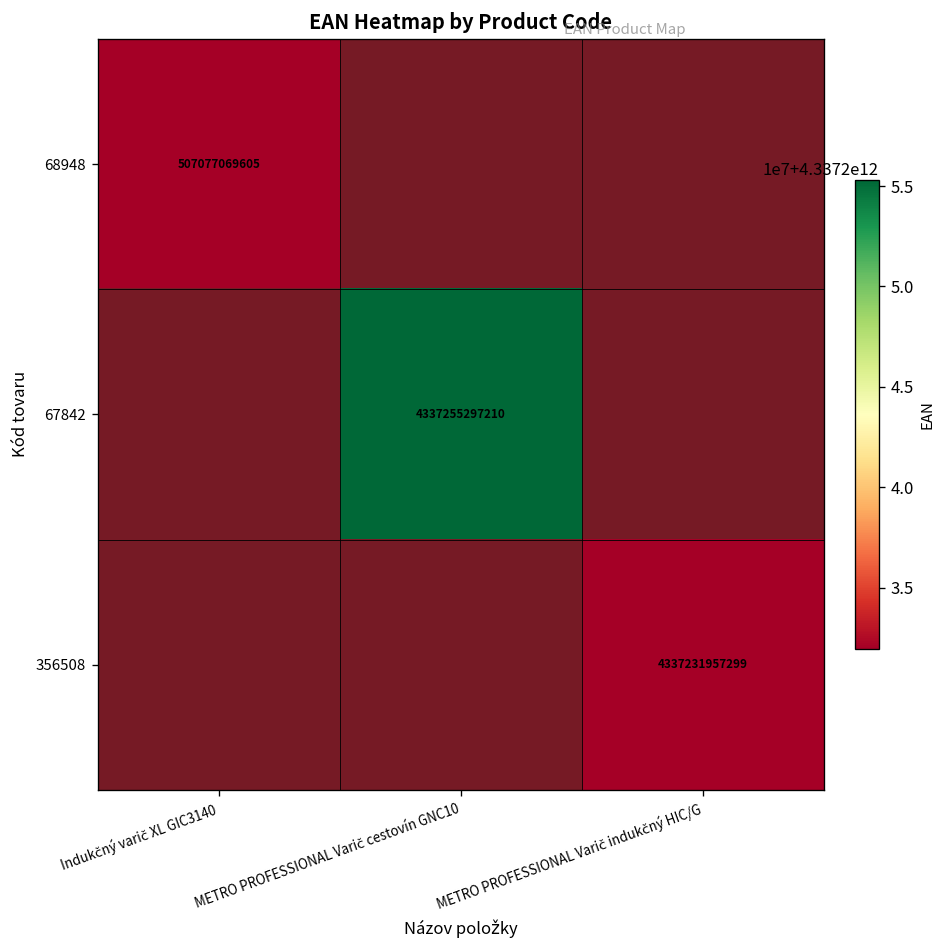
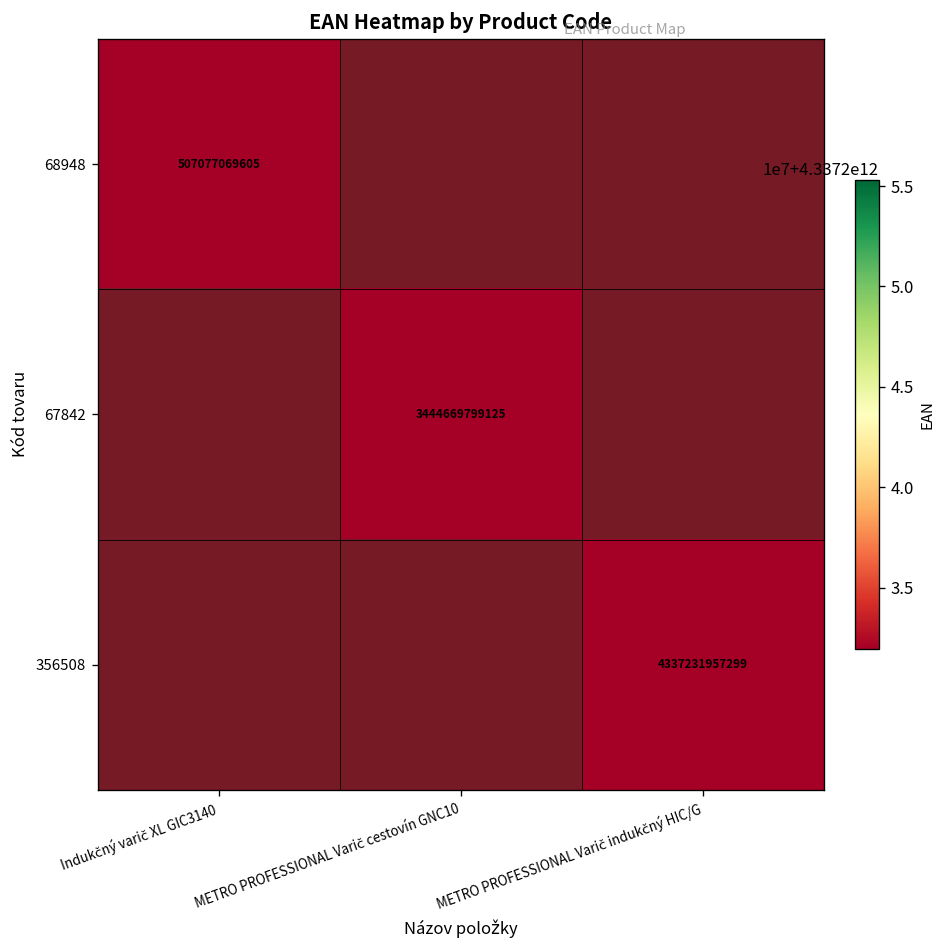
67842, METRO PROFESSIONAL Varič cestovín GNC10: 4337255297210 -> 3444669799125
